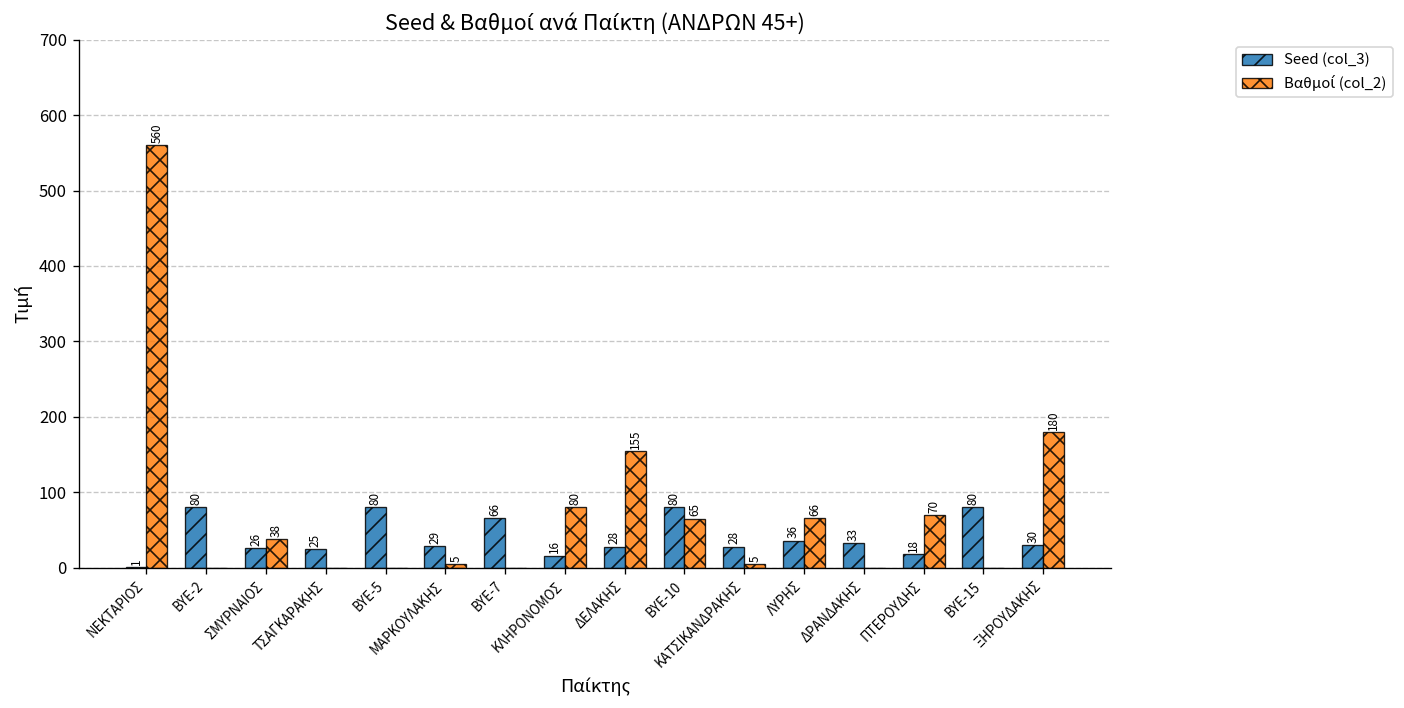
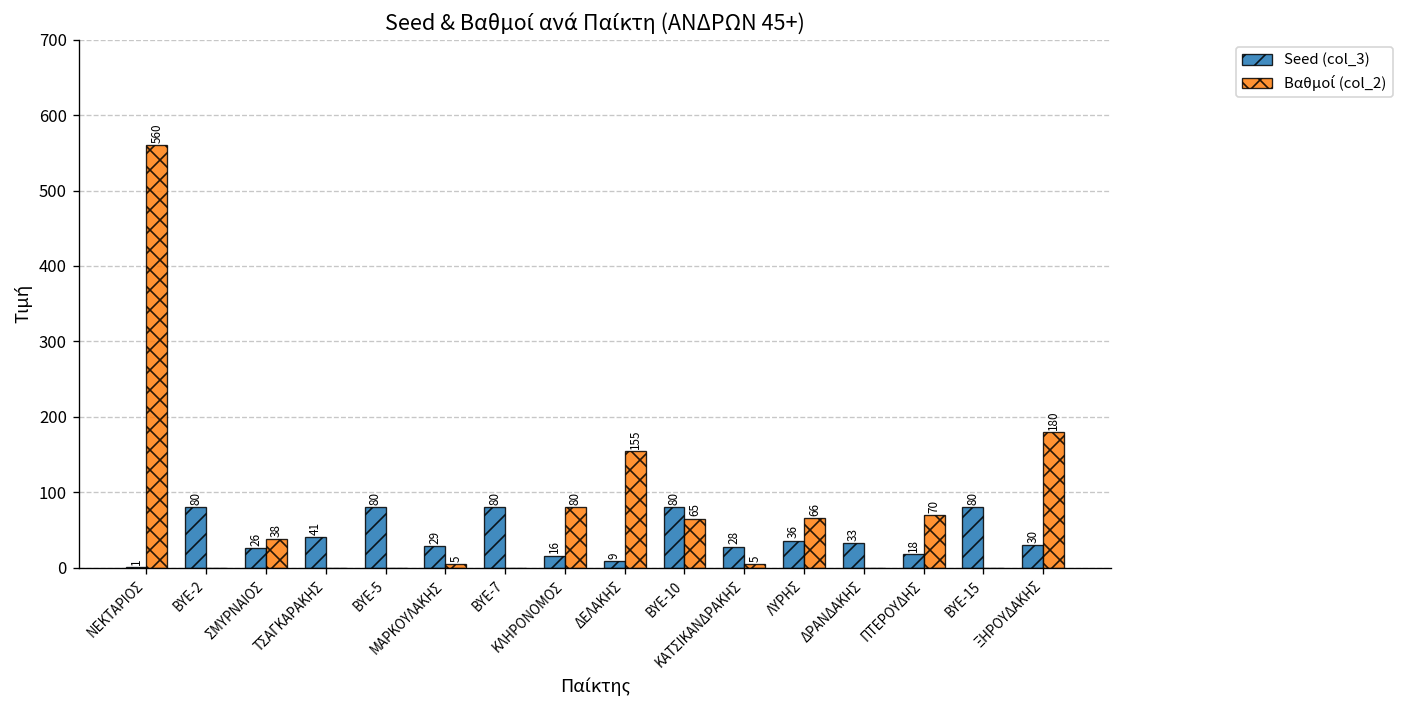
Seed (col_3), ΤΣΑΓΚΑΡΑΚΗΣ: 25 -> 41
Seed (col_3), BYE-7: 66 -> 80
Seed (col_3), ΔΕΛΑΚΗΣ: 28 -> 9
